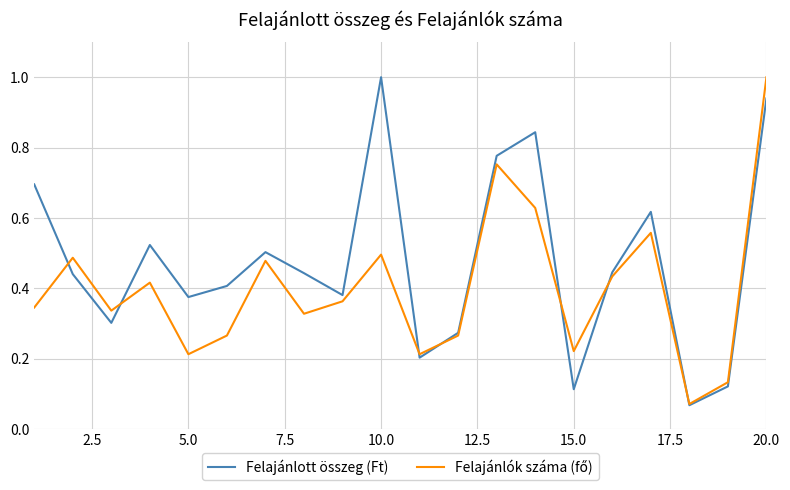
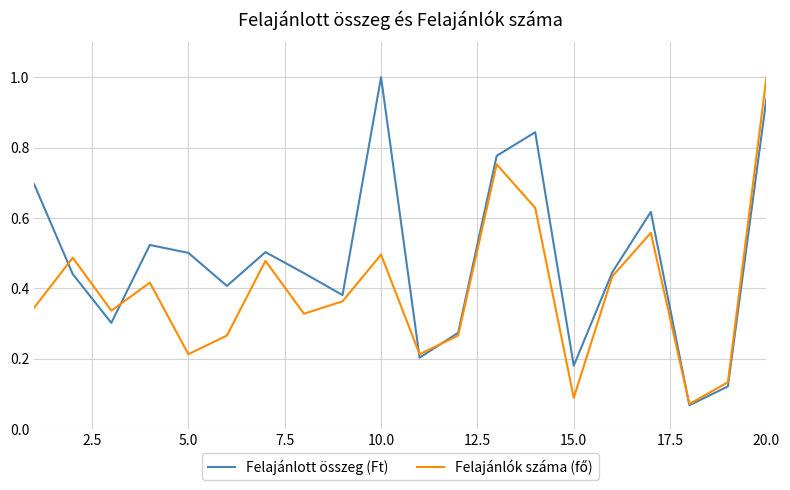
Felajánlott összeg (Ft), 5.0: 0.37 -> 0.50
Felajánlott összeg (Ft), 15.0: 0.11 -> 0.18
Felajánlók száma (fő), 15.0: 0.22 -> 0.09
